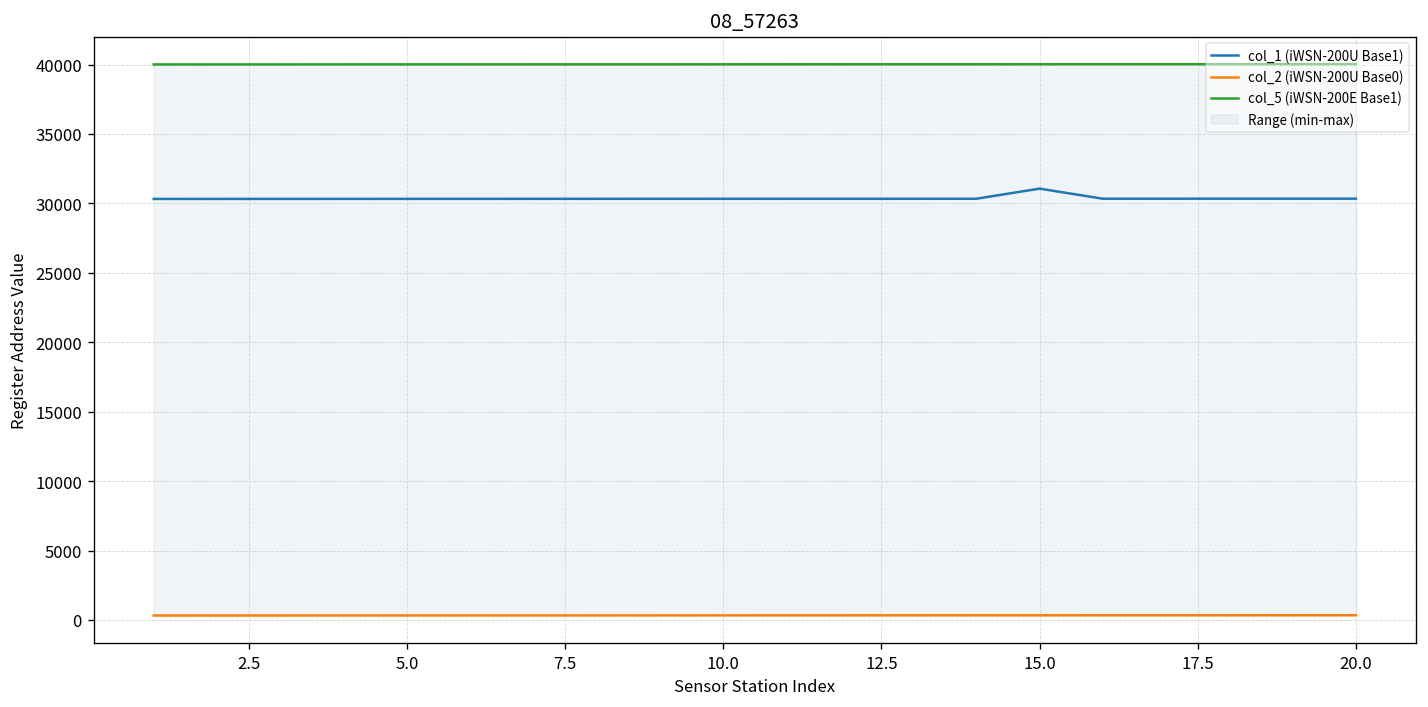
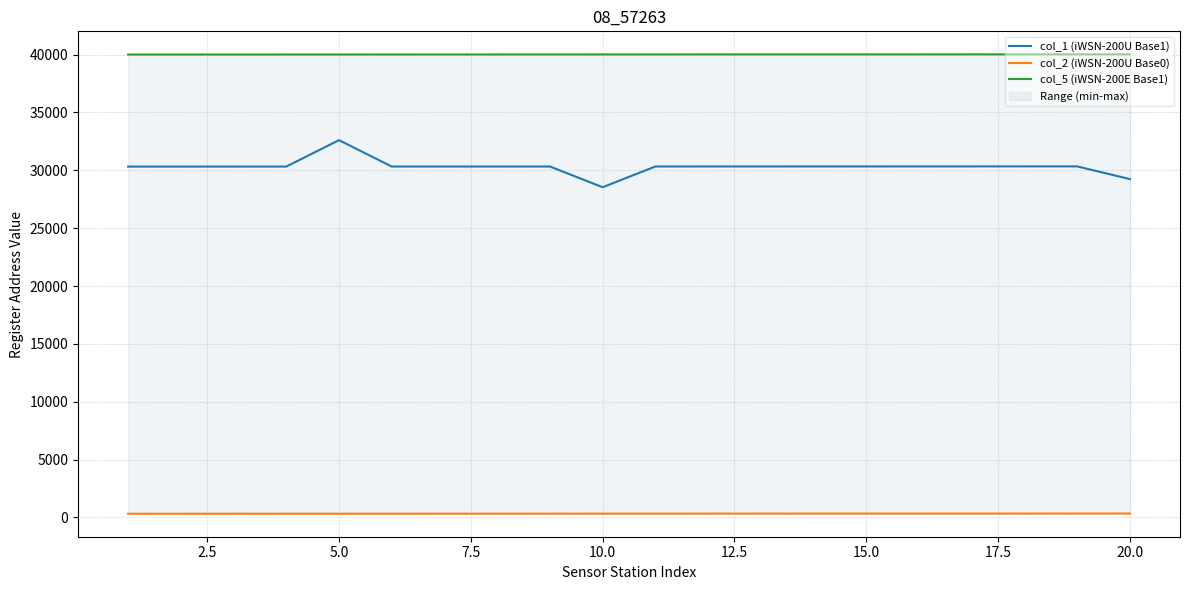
col_1 (iWSN-200U Base1), 5.0: 30300 -> 32600
col_1 (iWSN-200U Base1), 10.0: 30300 -> 28500
col_1 (iWSN-200U Base1), 15.0: 31100 -> 30300
col_1 (iWSN-200U Base1), 20.0: 30300 -> 29200
